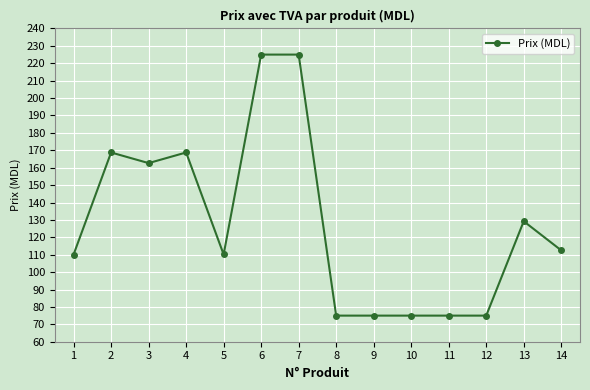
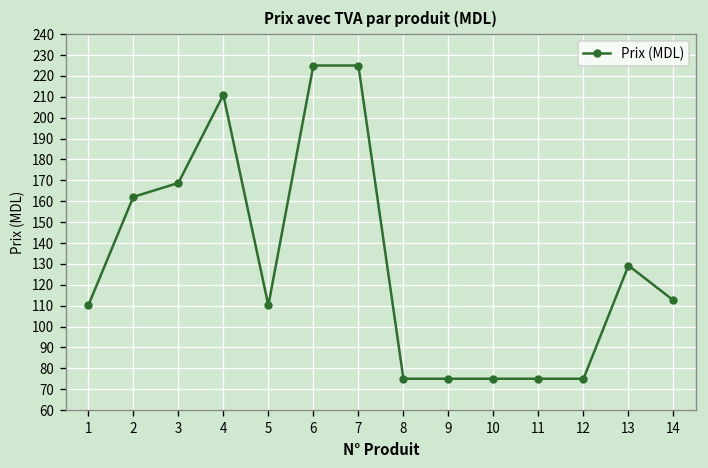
2: 169 -> 162
3: 163 -> 169
4: 169 -> 211
